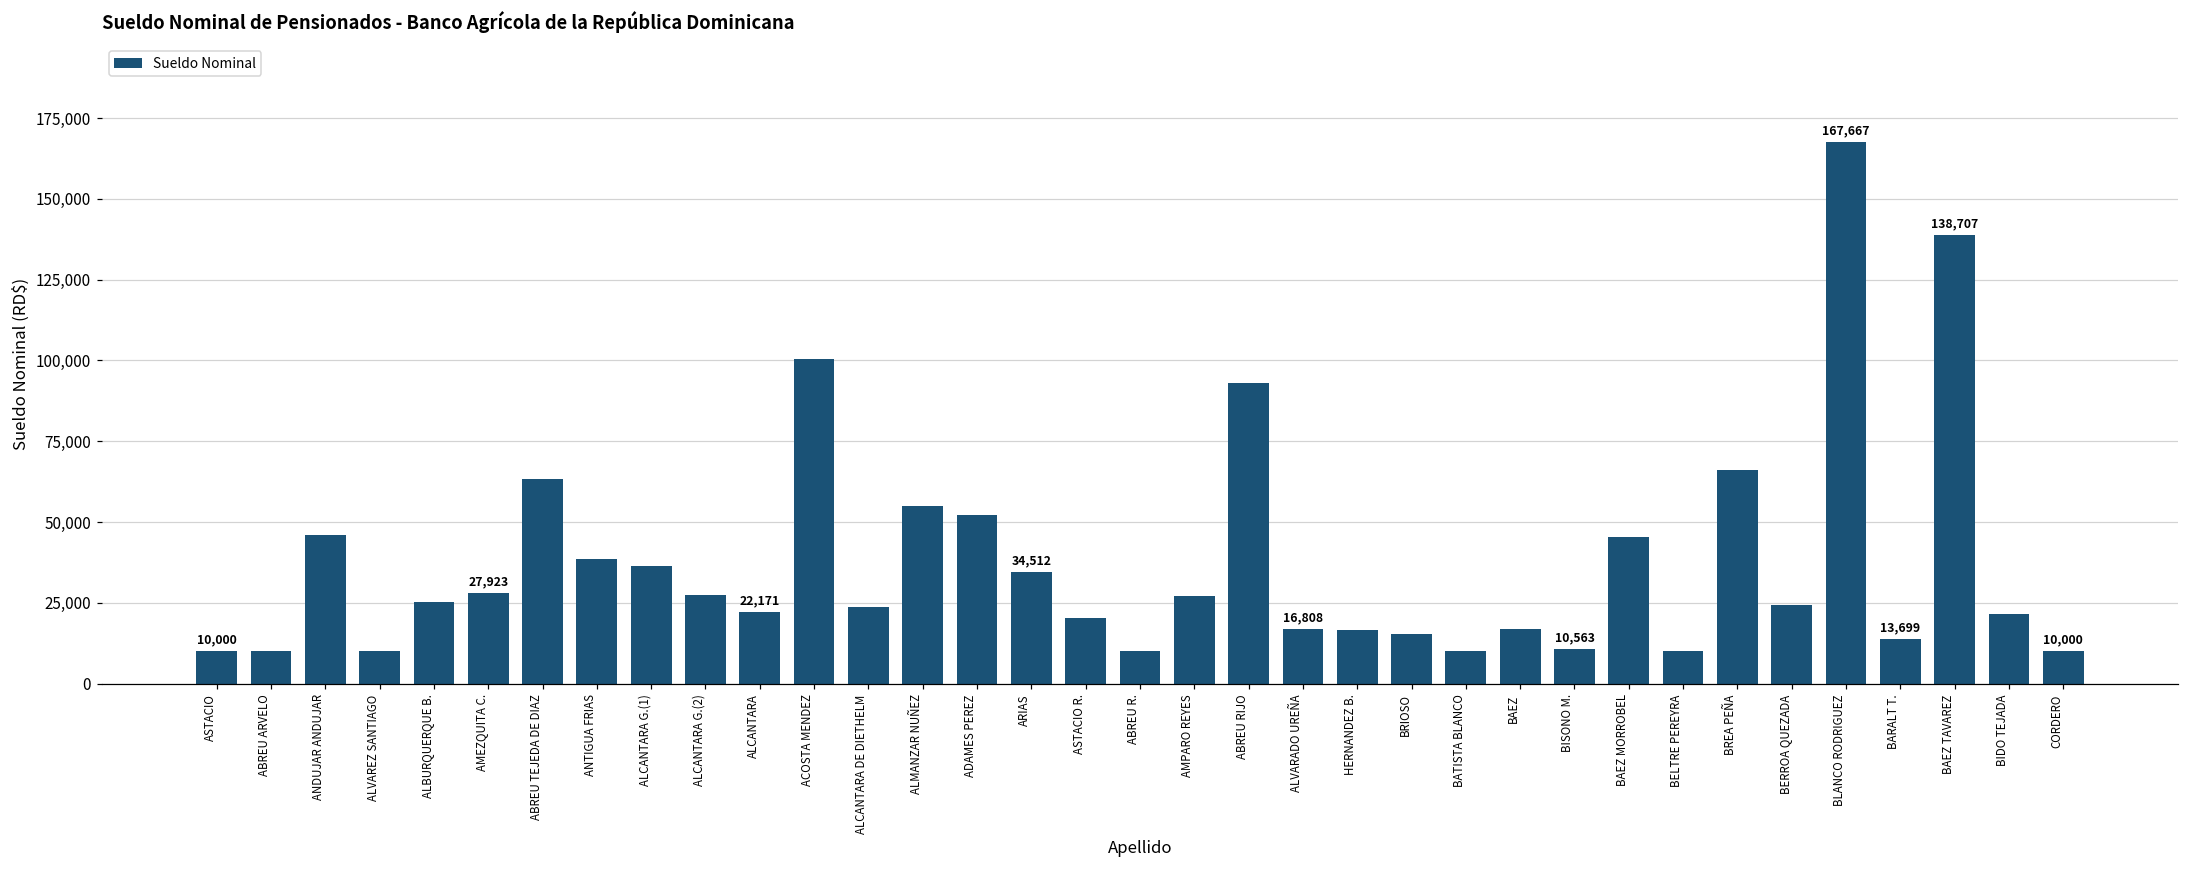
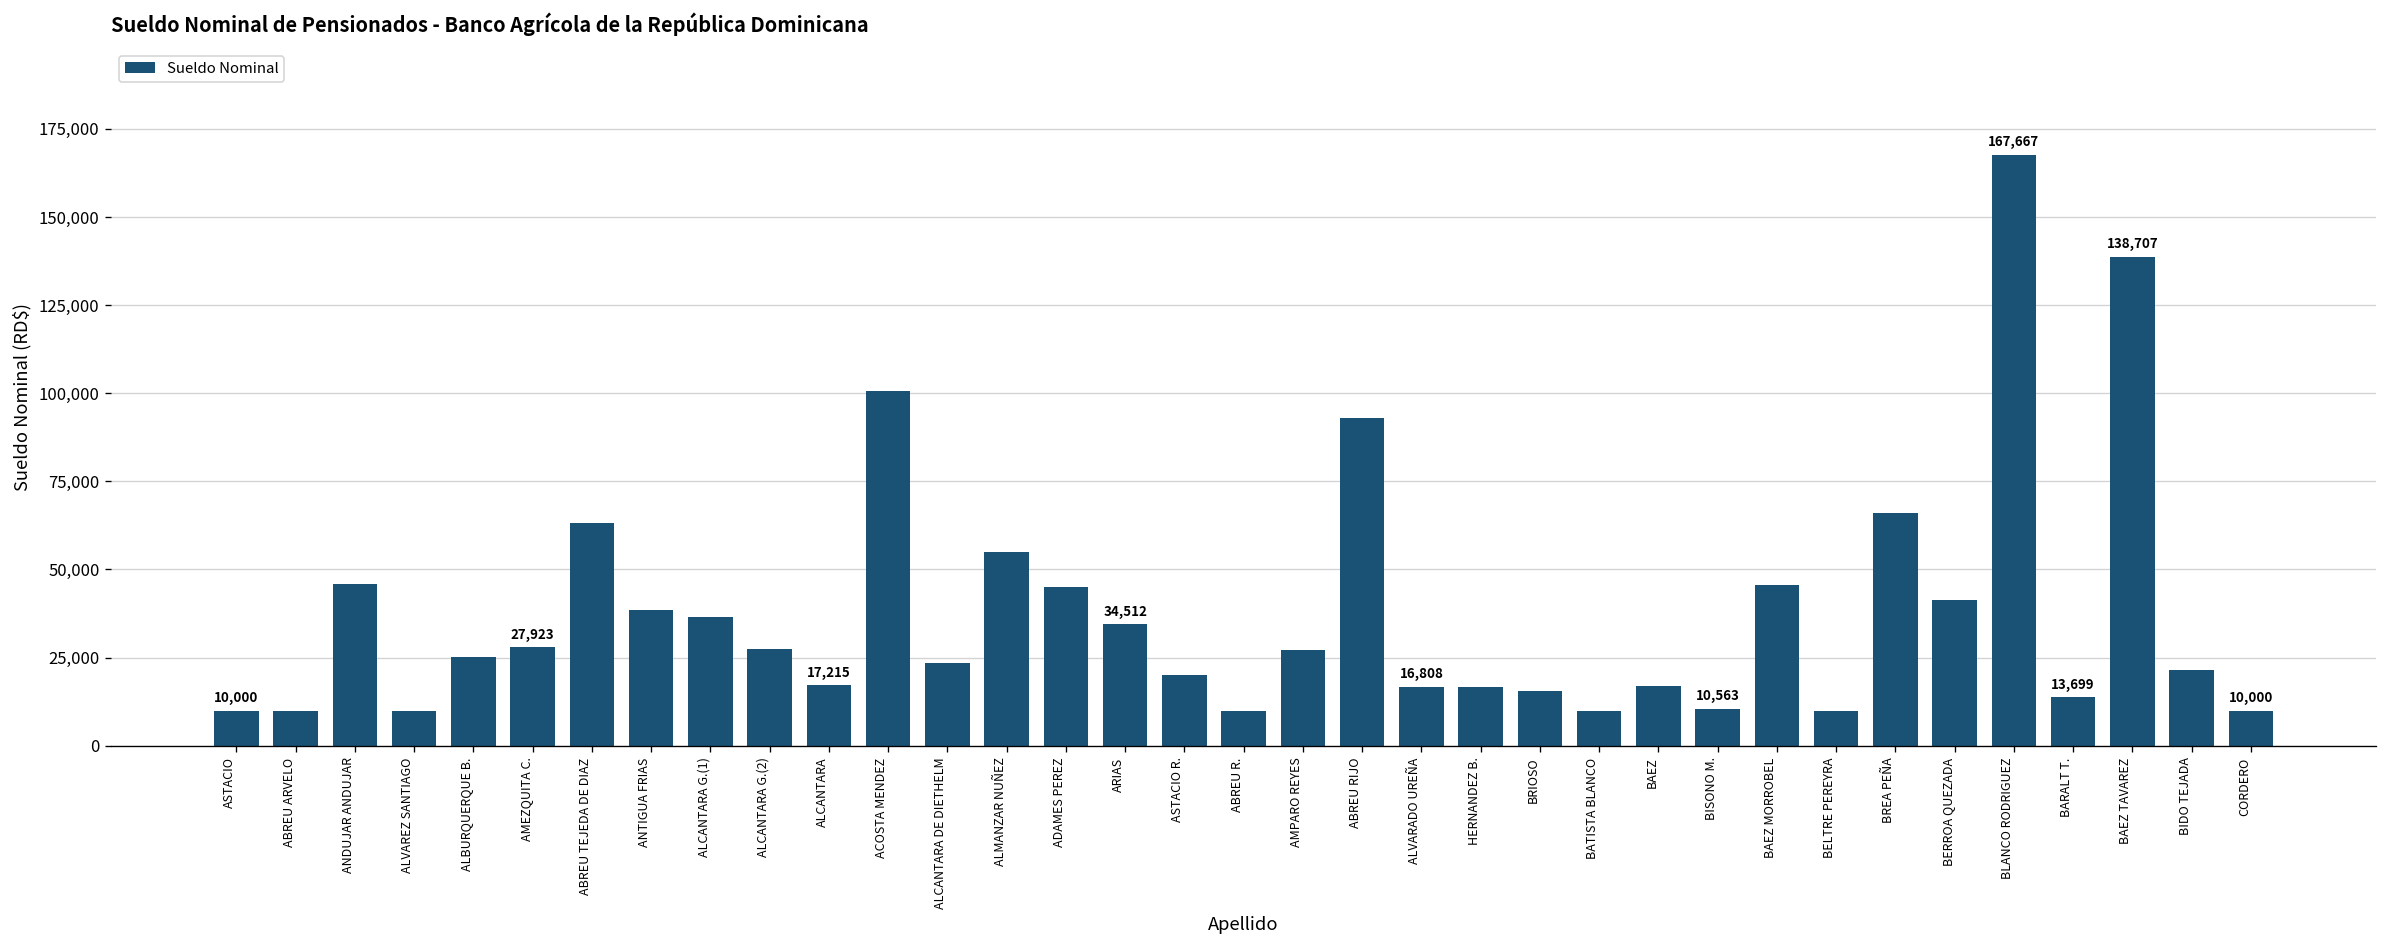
ALCANTARA: 22,171 -> 17,215
ADAMES PEREZ: 52,000 -> 45,000
BERROA QUEZADA: 24,000 -> 41,000
